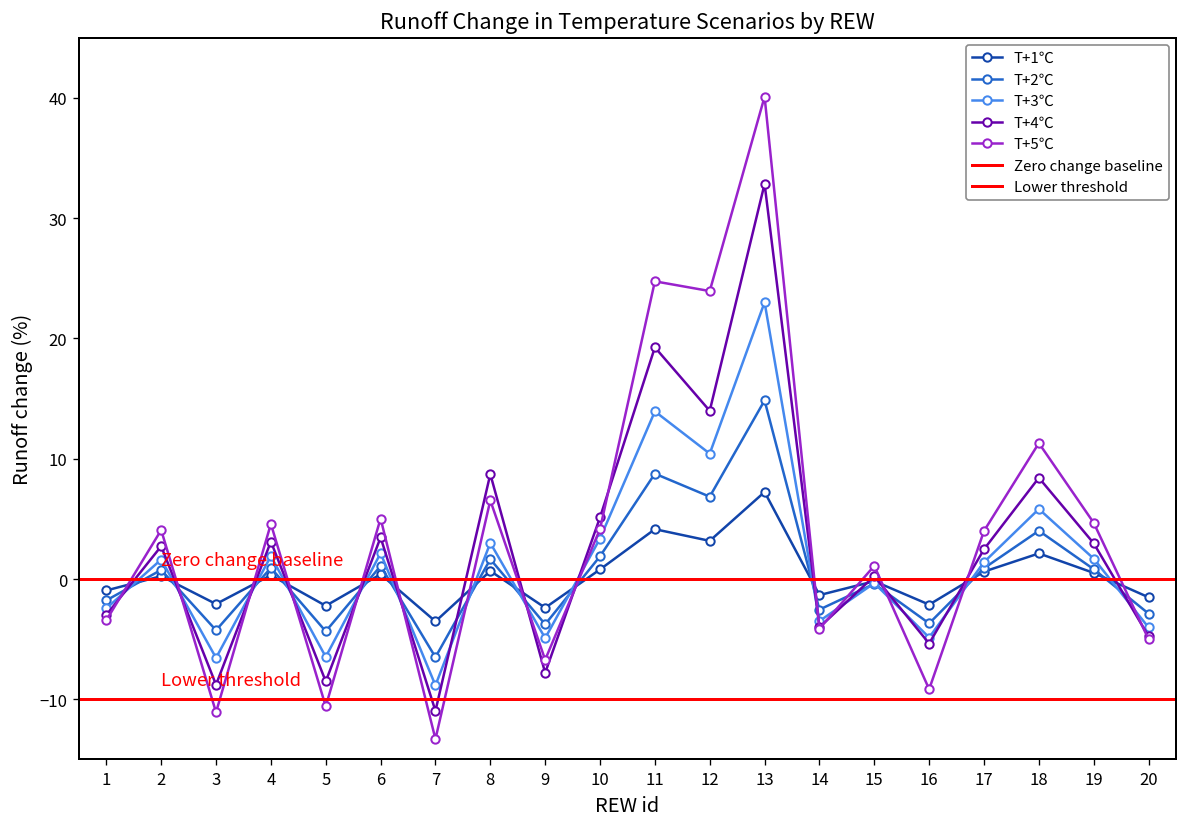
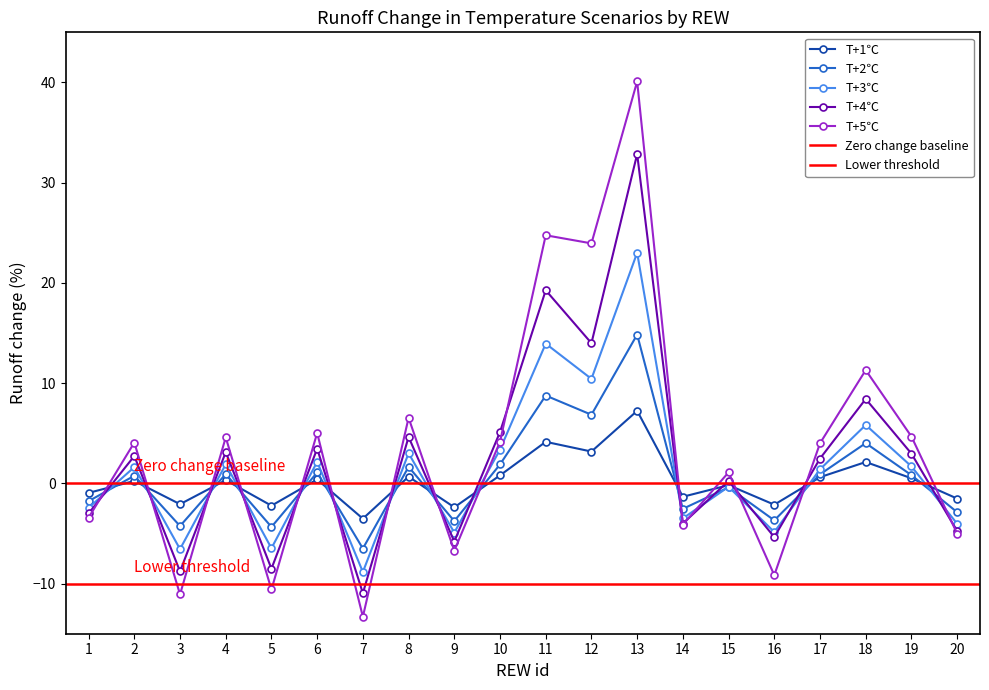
T+4℃, 8: 8.7 -> 4.6
T+4℃, 9: -7.8 -> -5.8
